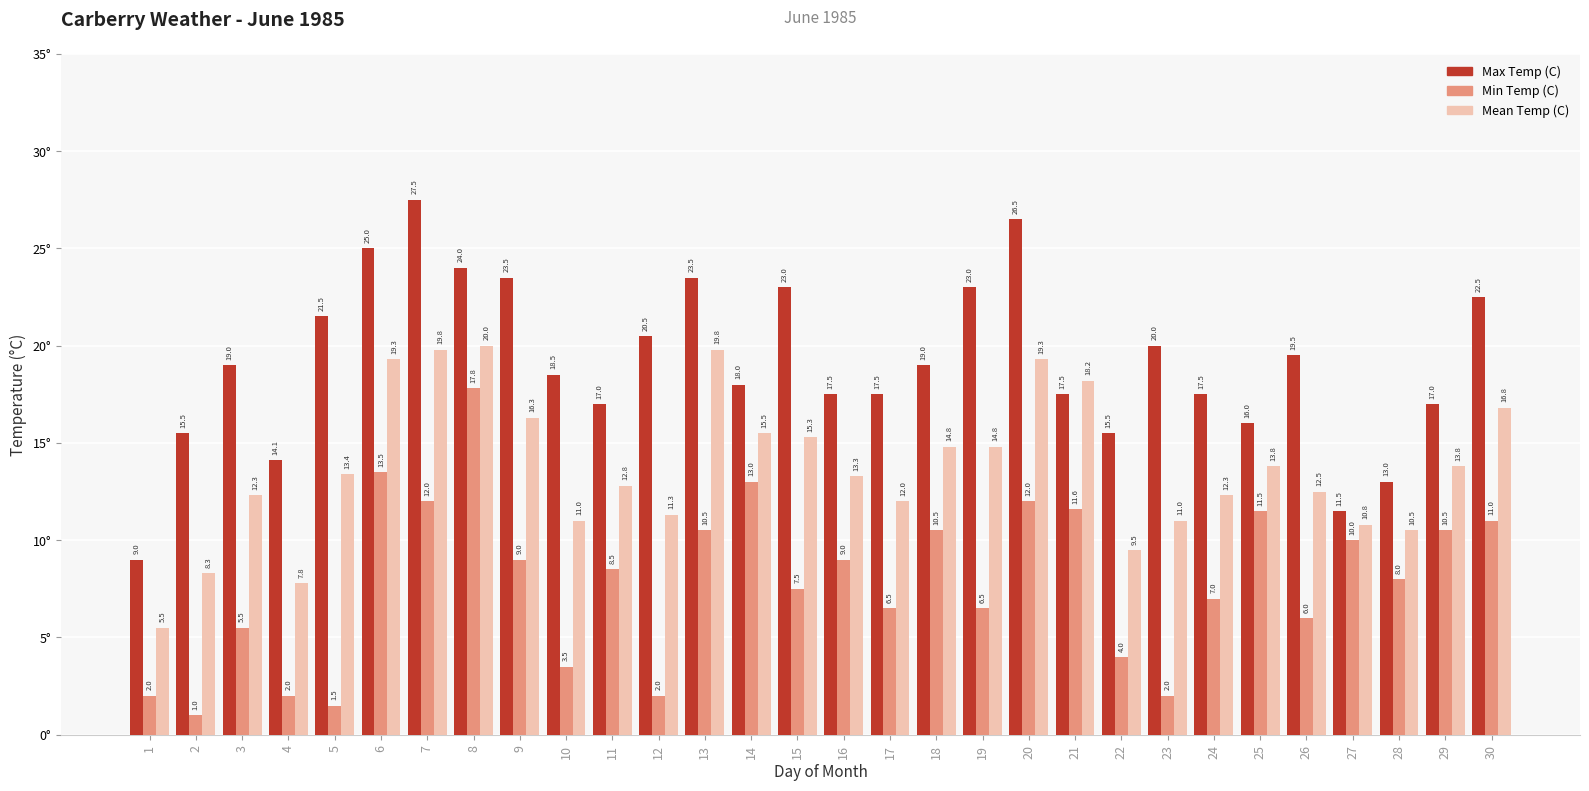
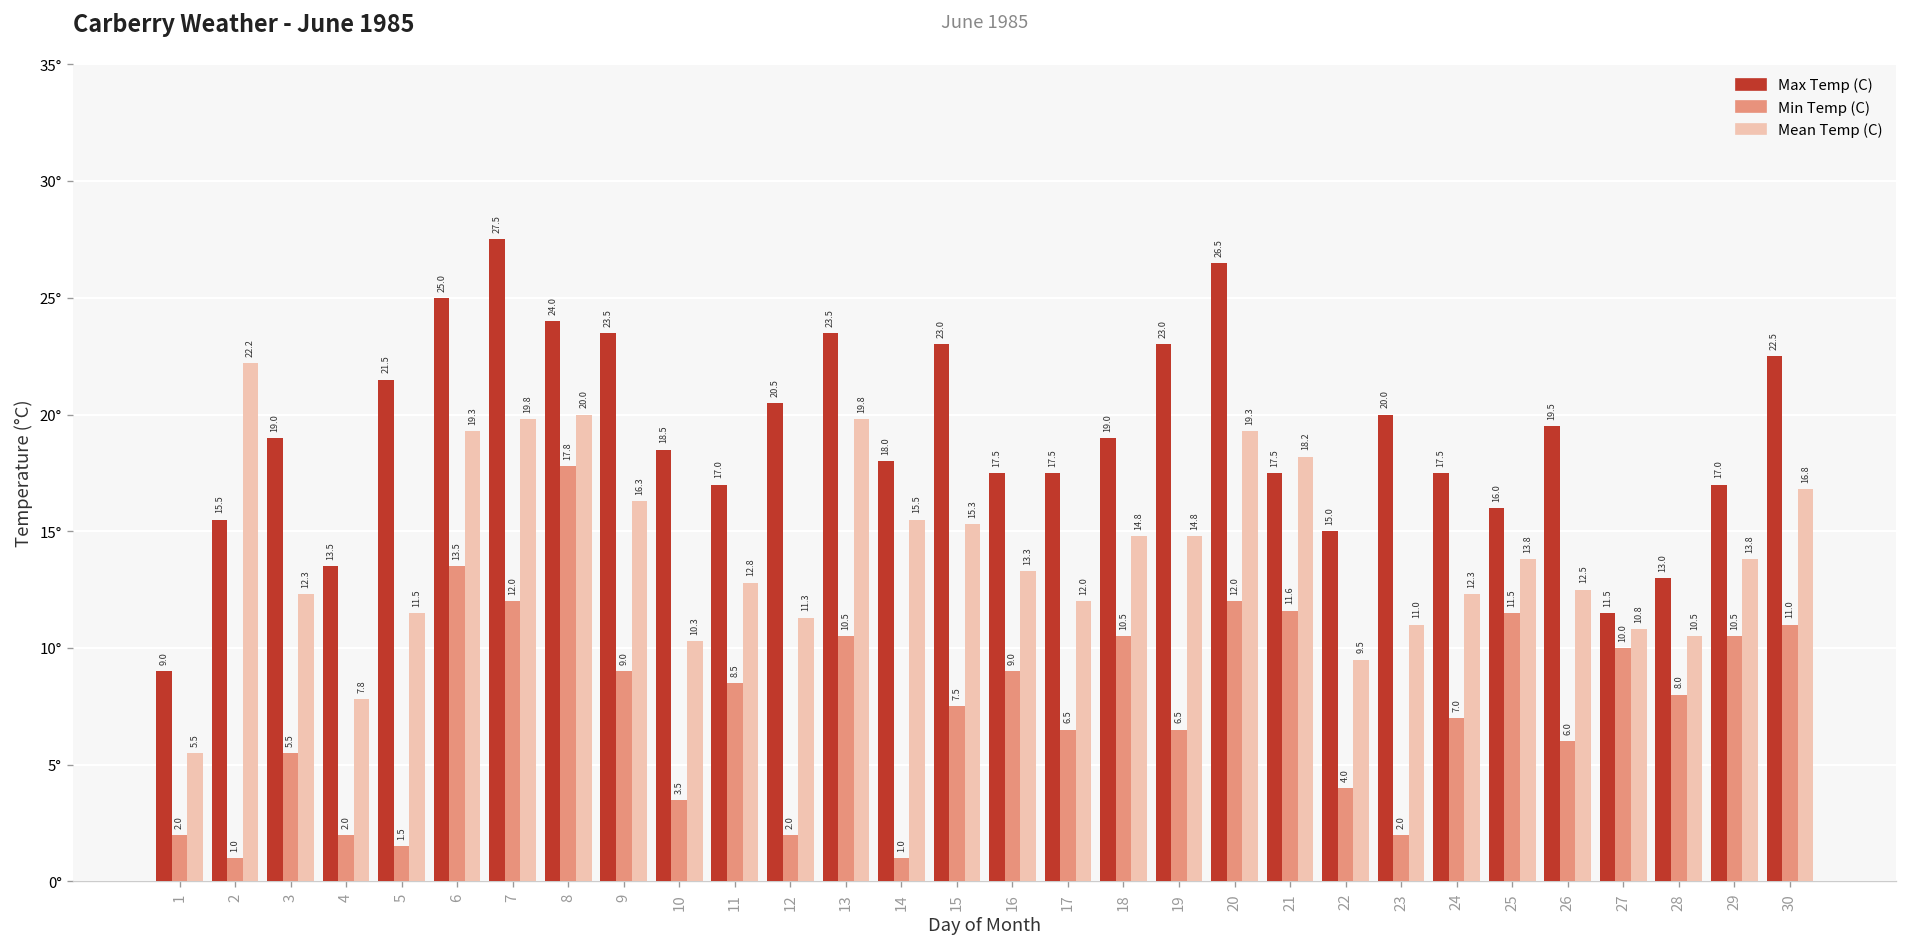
Mean Temp (C), 2: 8.3 -> 22.2
Max Temp (C), 4: 14.1 -> 13.5
Mean Temp (C), 5: 13.4 -> 11.5
Mean Temp (C), 10: 11.0 -> 10.3
Min Temp (C), 14: 13.0 -> 1.0
Max Temp (C), 22: 15.5 -> 15.0
